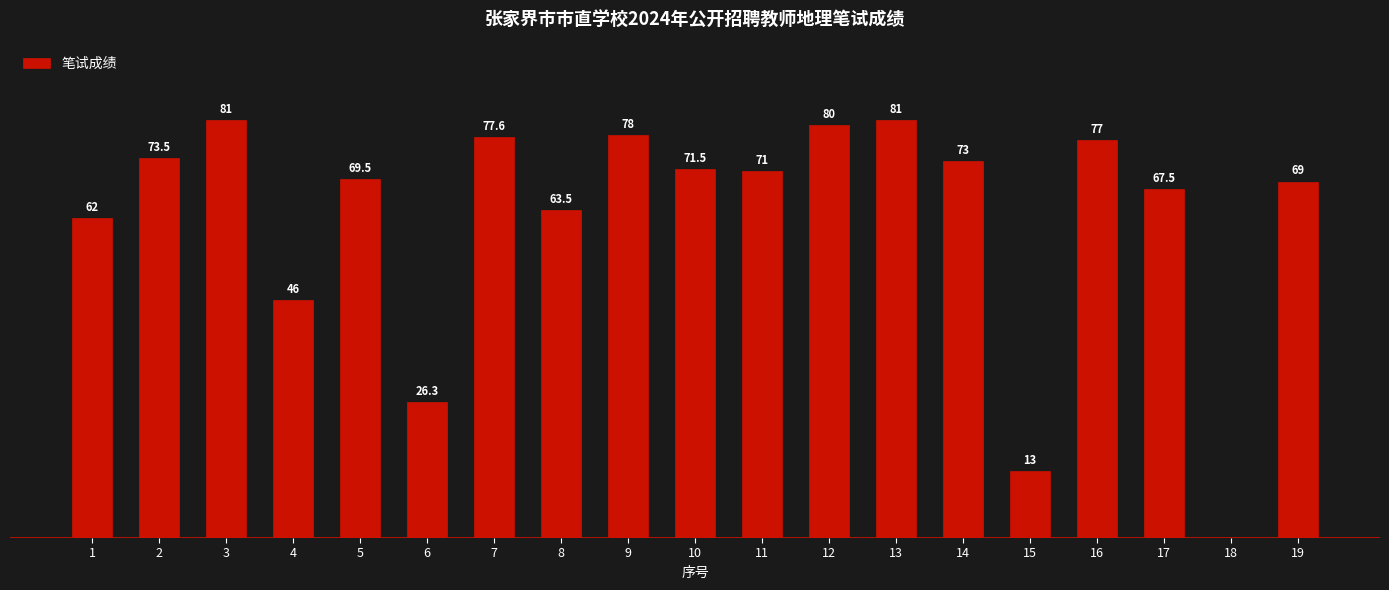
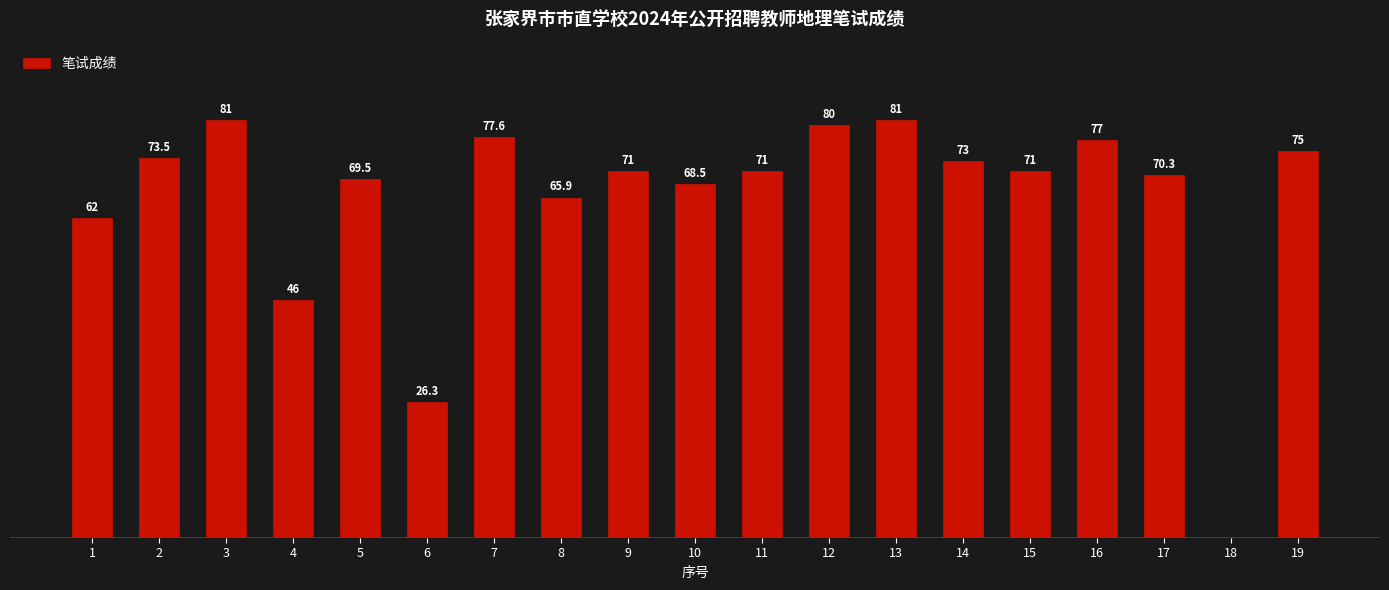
8: 63.5 -> 65.9
9: 78 -> 71
10: 71.5 -> 68.5
15: 13 -> 71
17: 67.5 -> 70.3
19: 69 -> 75
